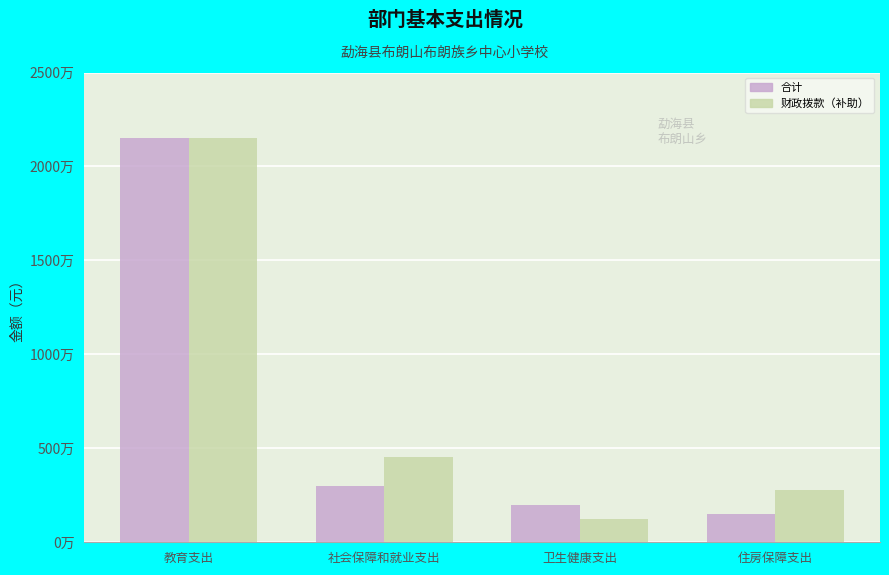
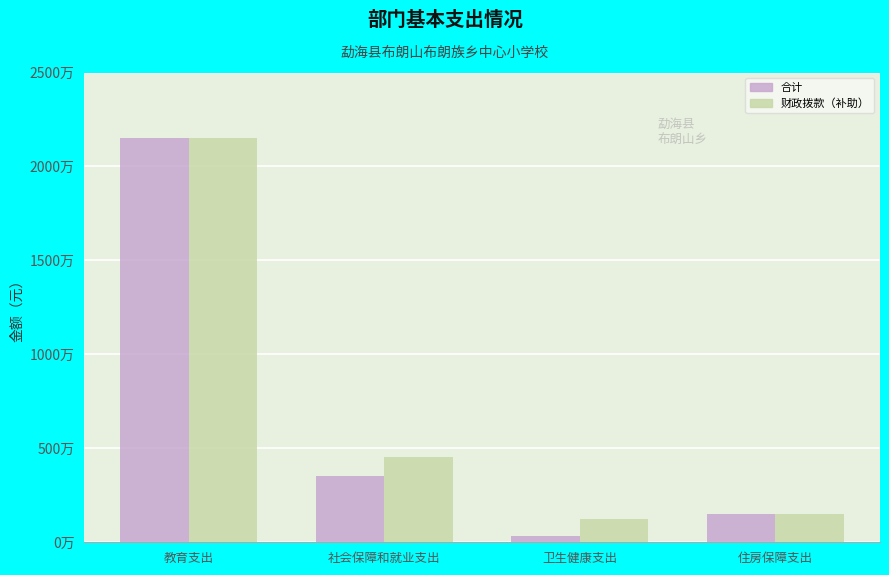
合计, 社会保障和就业支出: 300万 -> 350万
合计, 卫生健康支出: 200万 -> 30万
财政拨款（补助）, 住房保障支出: 280万 -> 150万
